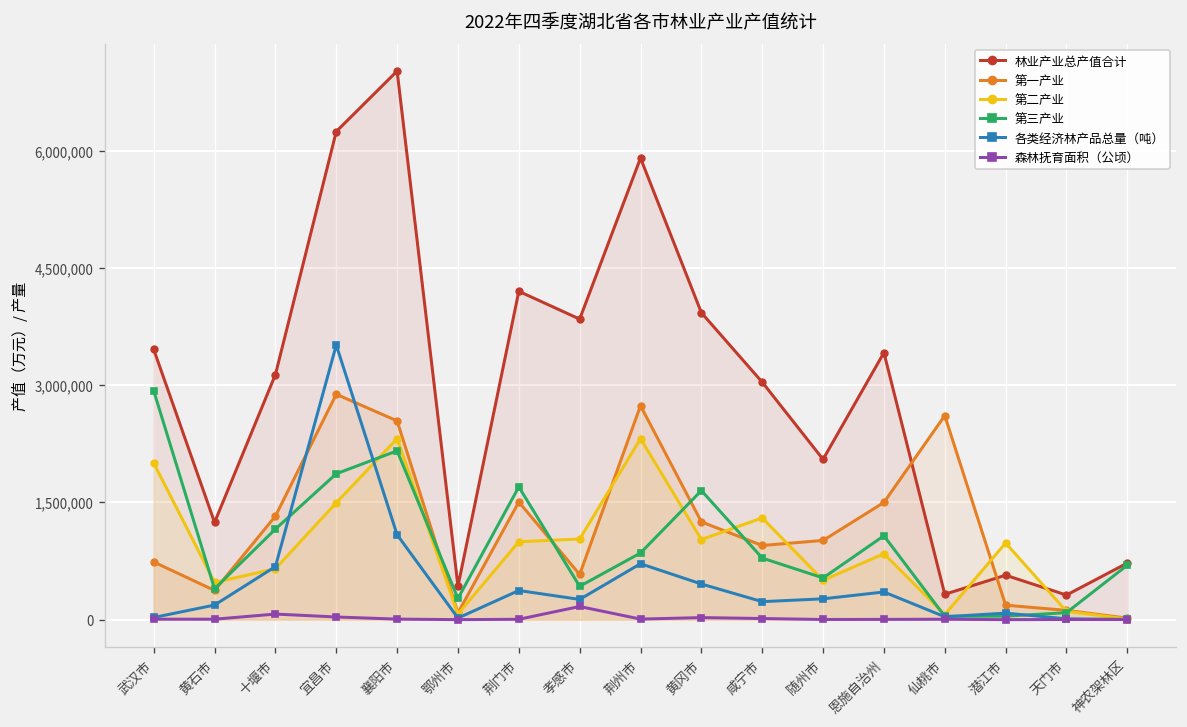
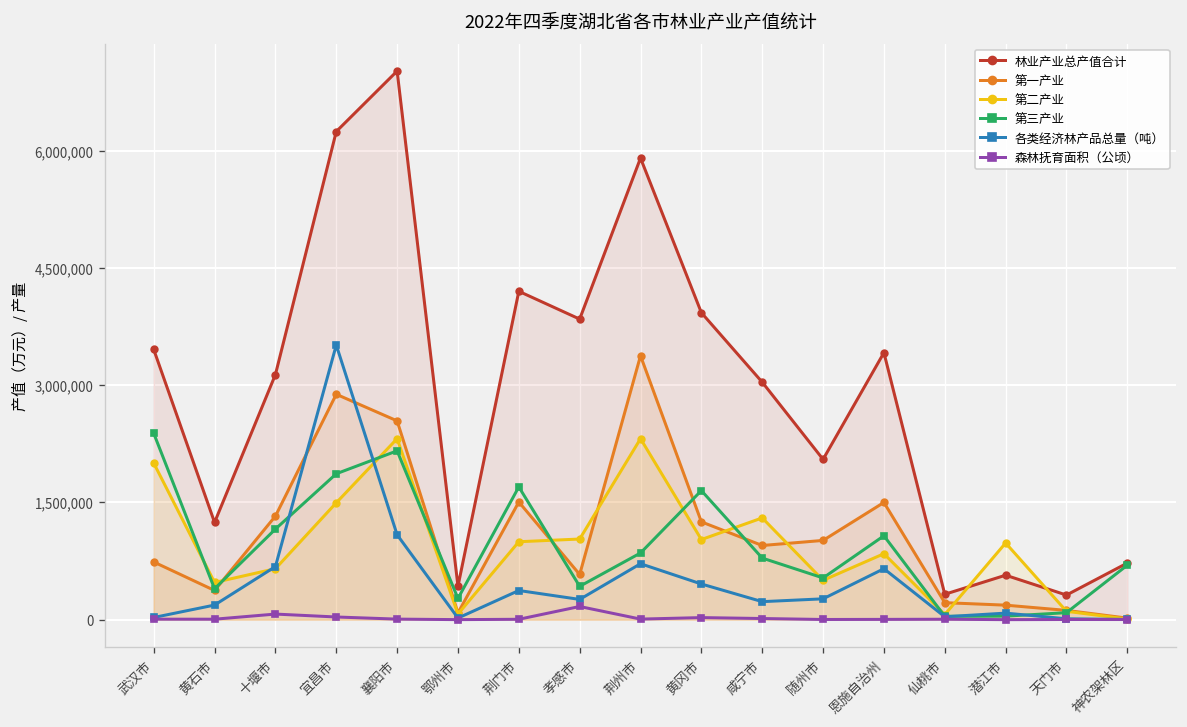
第三产业, 武汉市: 2,900,000 -> 2,400,000
第一产业, 荆州市: 2,700,000 -> 3,400,000
各类经济林产品总量（吨）, 恩施自治州: 400,000 -> 700,000
第一产业, 仙桃市: 2,600,000 -> 200,000
